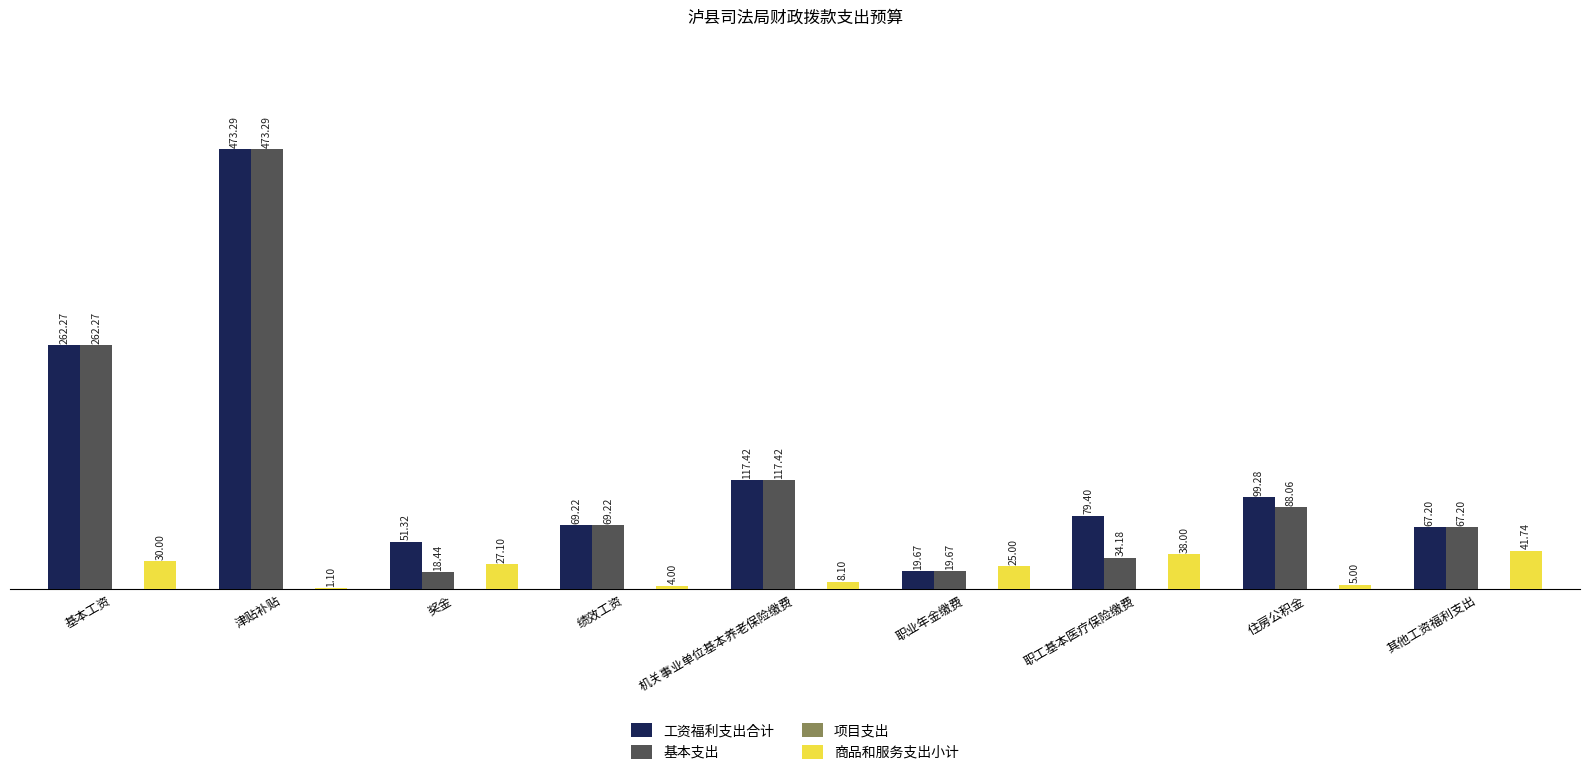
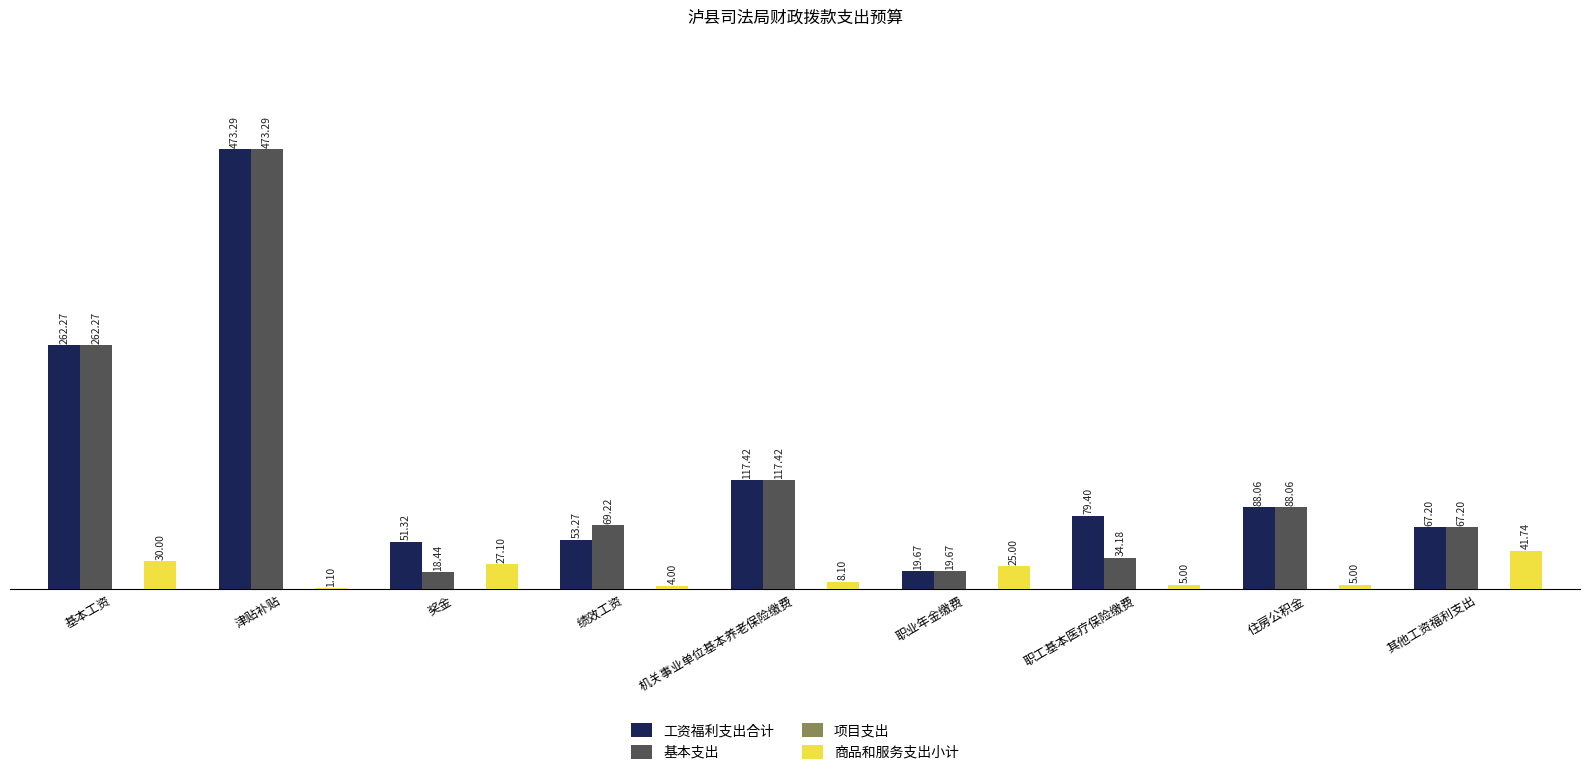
工资福利支出合计, 绩效工资: 69.22 -> 53.27
商品和服务支出小计, 职工基本医疗保险缴费: 38.00 -> 5.00
工资福利支出合计, 住房公积金: 99.28 -> 88.06
